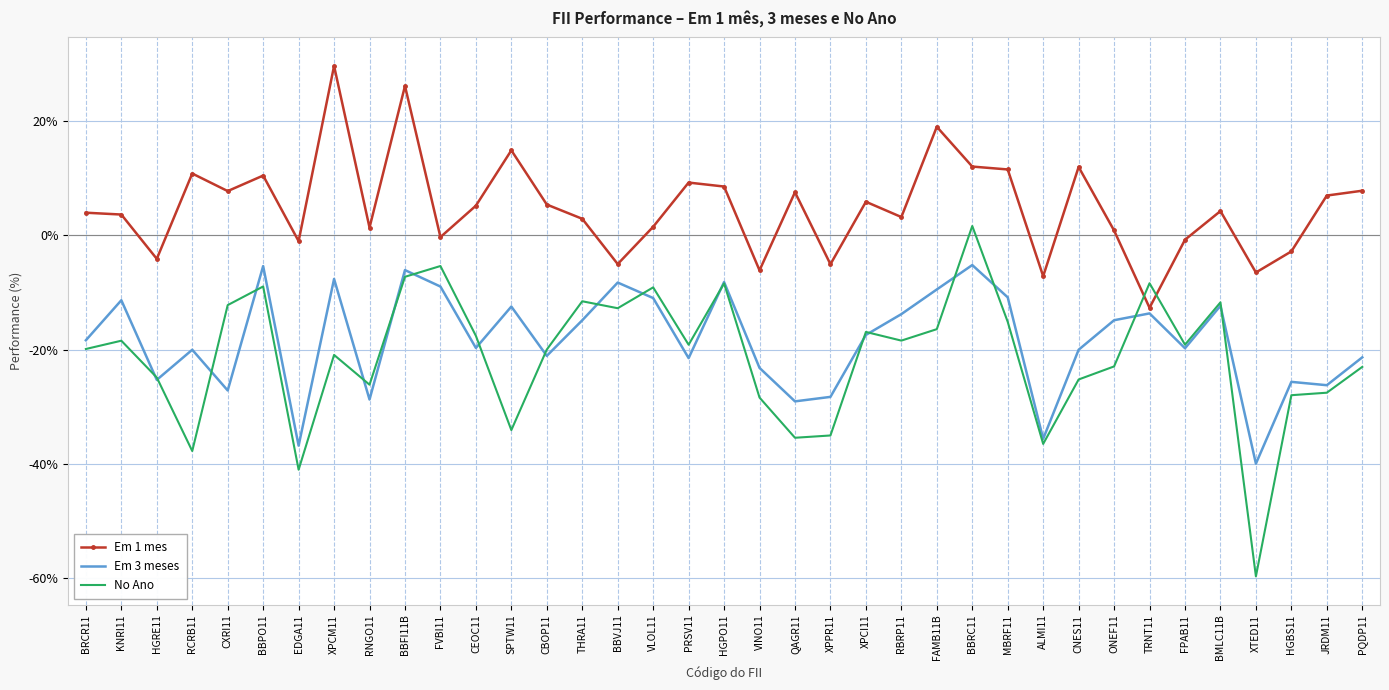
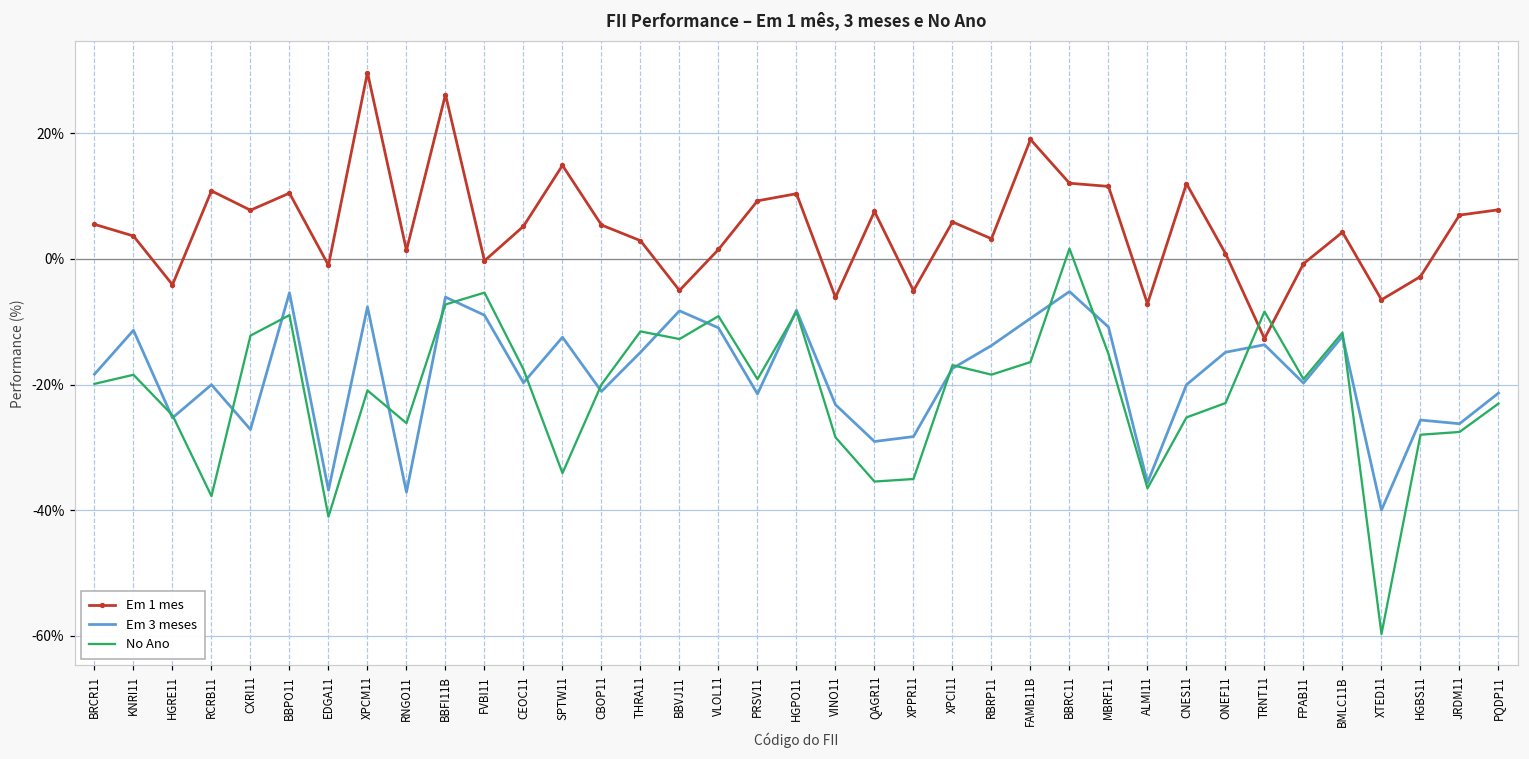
Em 1 mes, BRCR11: 4% -> 6%
Em 3 meses, RNGO11: -29% -> -37%
Em 1 mes, HGPO11: 9% -> 10%
